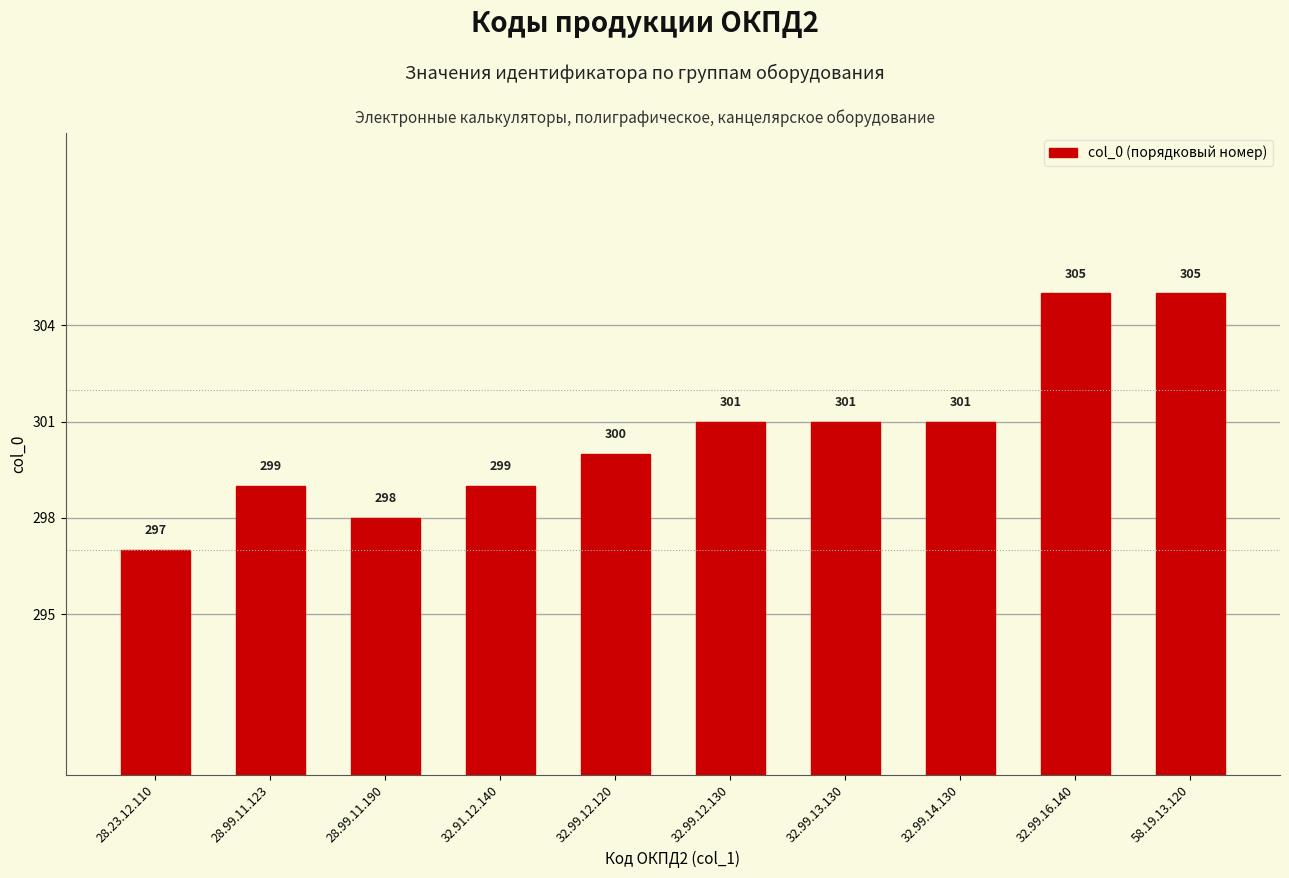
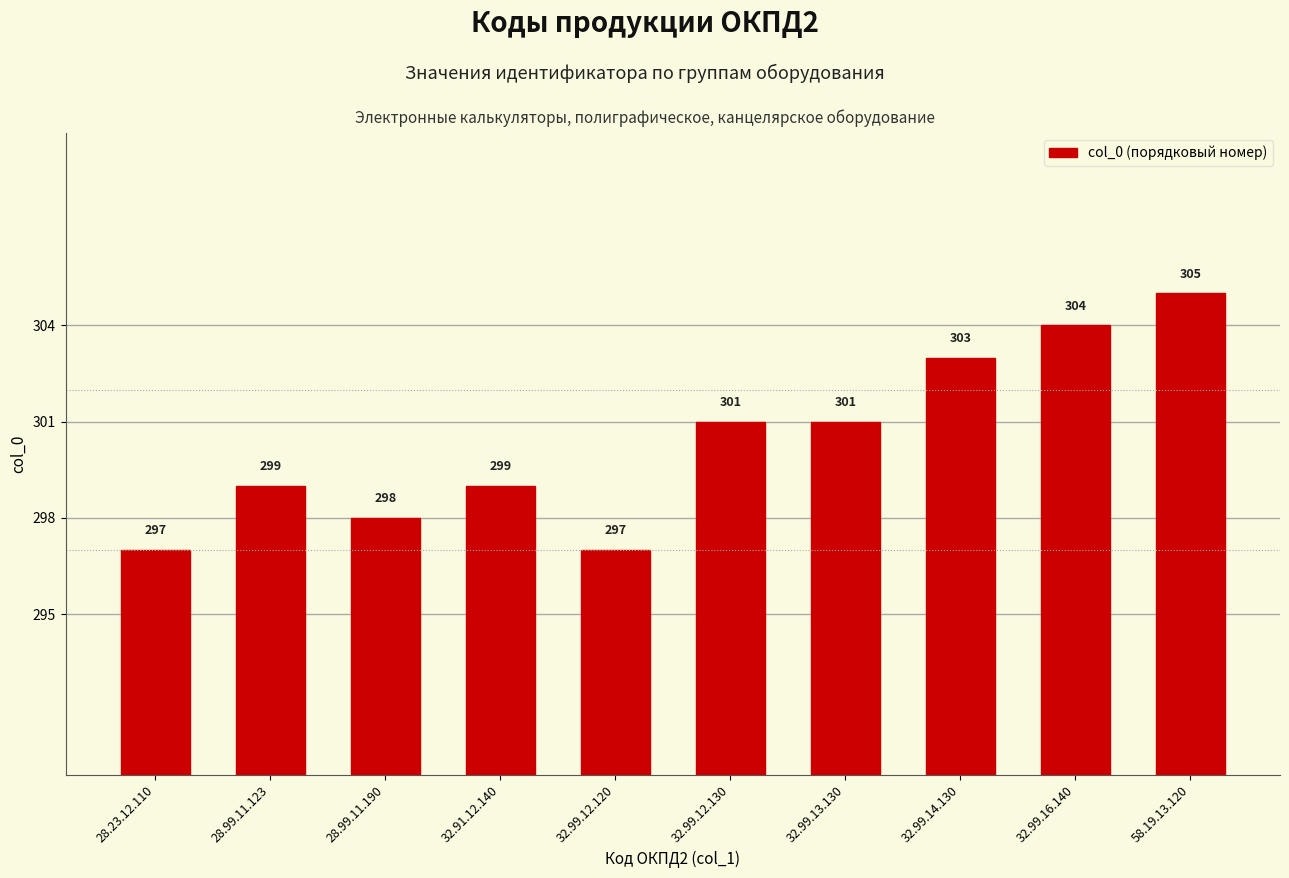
32.99.12.120: 300 -> 297
32.99.14.130: 301 -> 303
32.99.16.140: 305 -> 304
